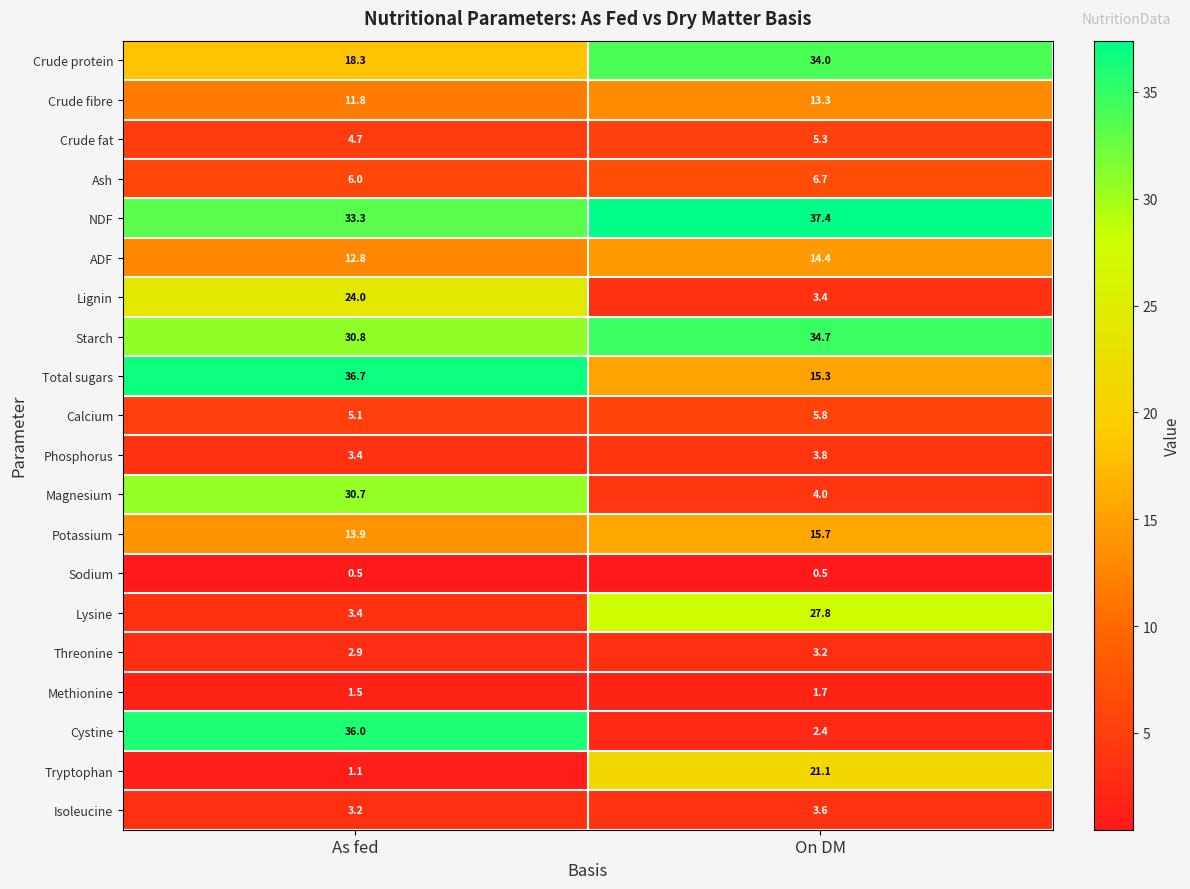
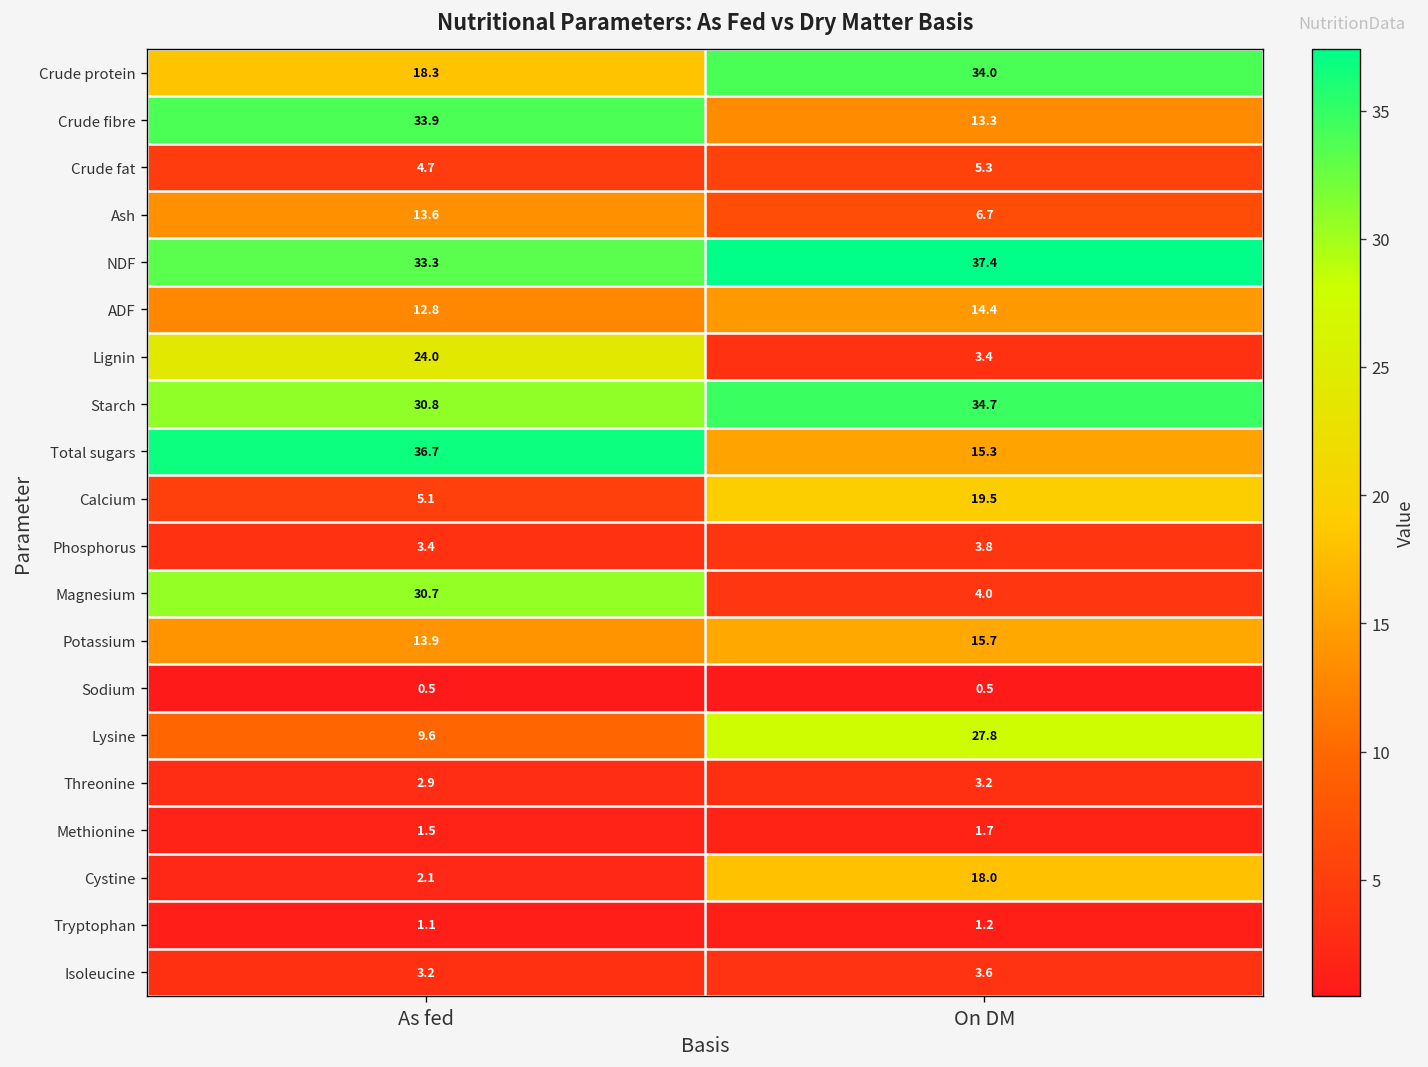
Crude fibre, As fed: 11.8 -> 33.9
Ash, As fed: 6.0 -> 13.6
Calcium, On DM: 5.8 -> 19.5
Lysine, As fed: 3.4 -> 9.6
Cystine, As fed: 36.0 -> 2.1
Cystine, On DM: 2.4 -> 18.0
Tryptophan, On DM: 21.1 -> 1.2
